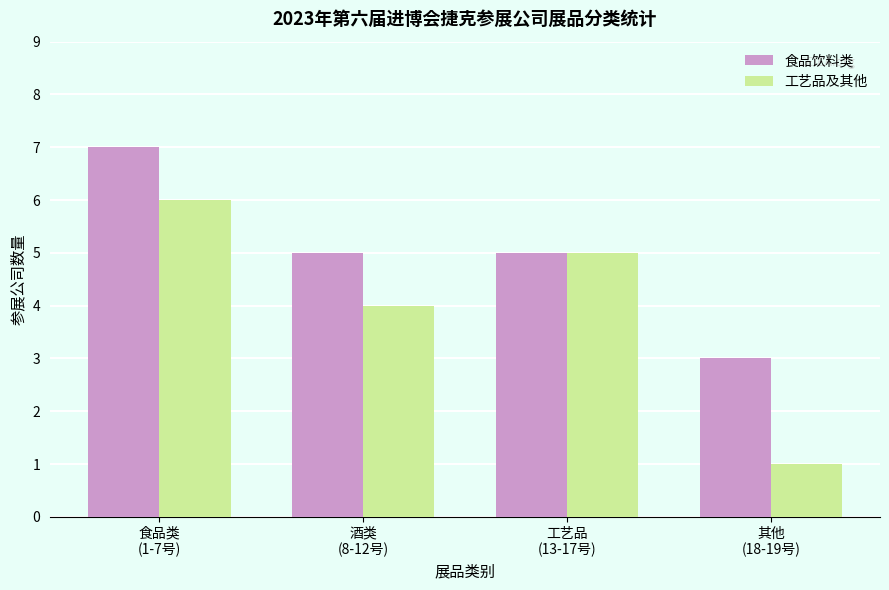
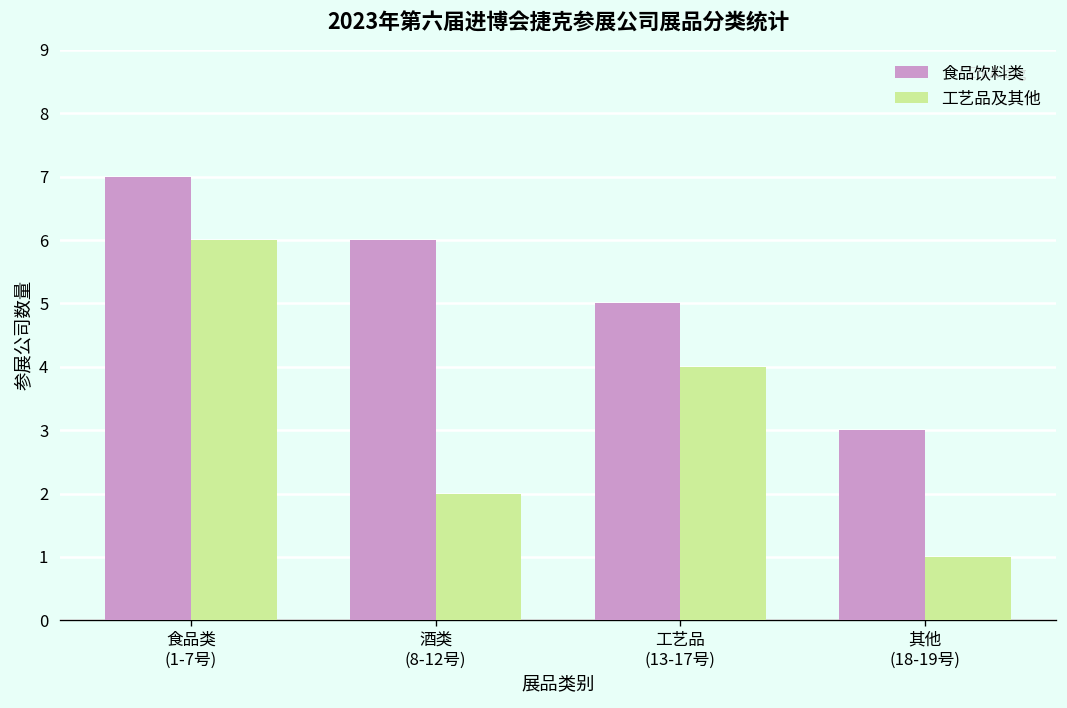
食品饮料类, 酒类 (8-12号): 5 -> 6
工艺品及其他, 酒类 (8-12号): 4 -> 2
工艺品及其他, 工艺品 (13-17号): 5 -> 4
